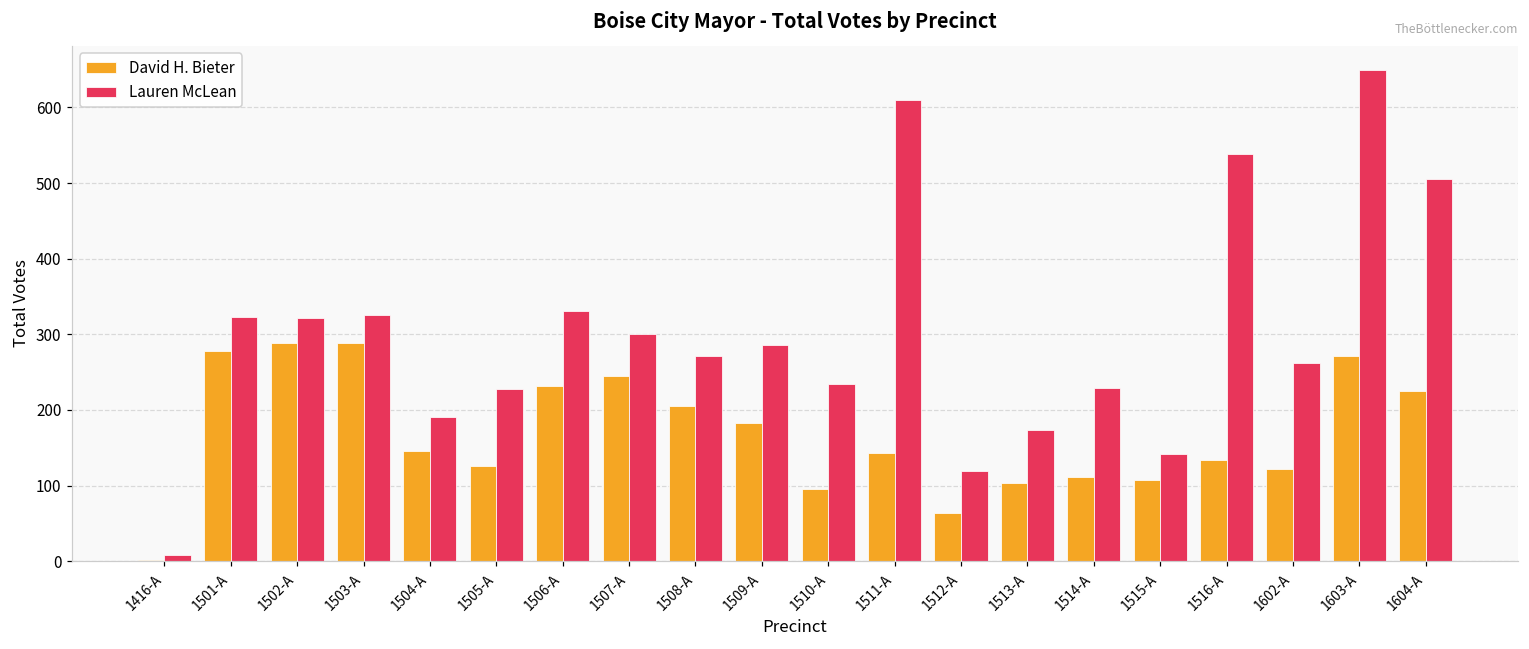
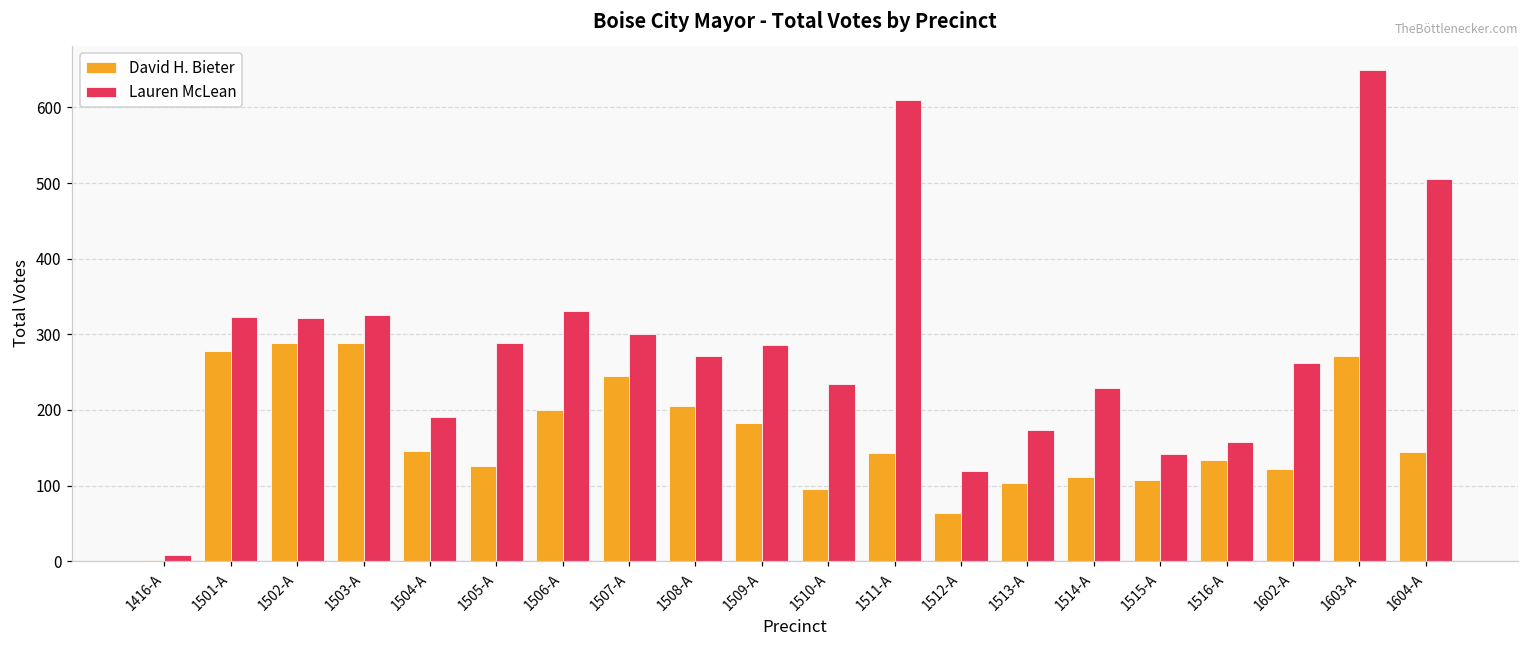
Lauren McLean, 1505-A: 230 -> 290
David H. Bieter, 1506-A: 230 -> 200
Lauren McLean, 1516-A: 540 -> 160
David H. Bieter, 1604-A: 230 -> 150
